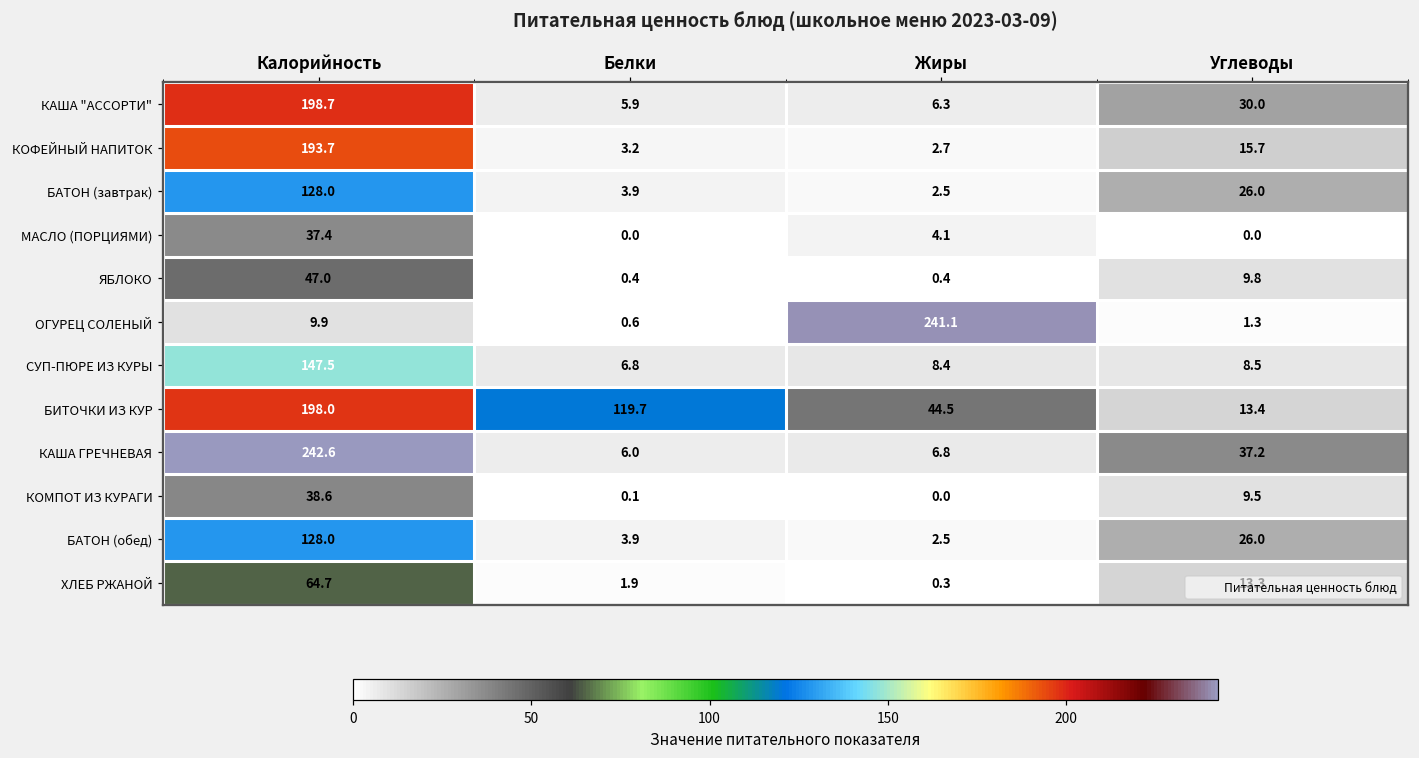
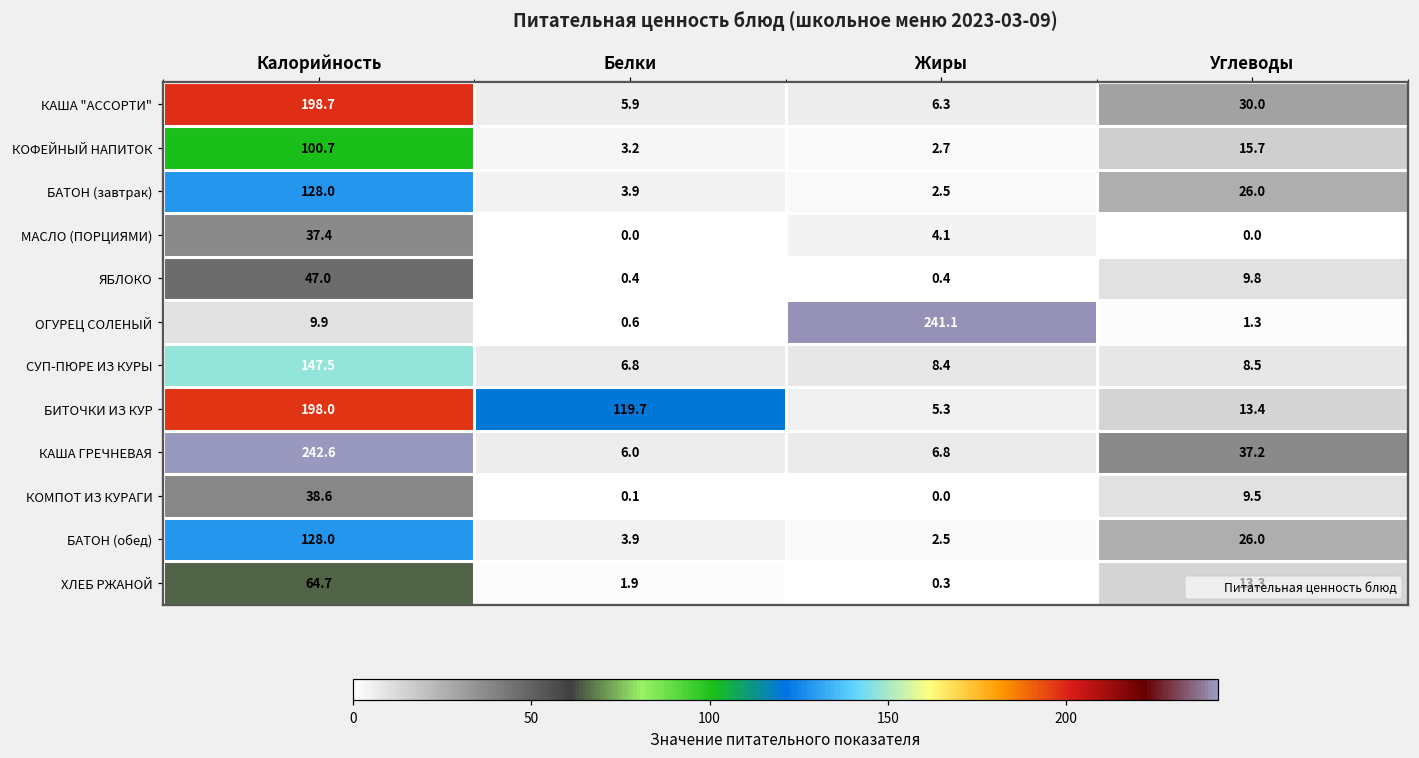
КОФЕЙНЫЙ НАПИТОК, Калорийность: 193.7 -> 100.7
БИТОЧКИ ИЗ КУР, Жиры: 44.5 -> 5.3
